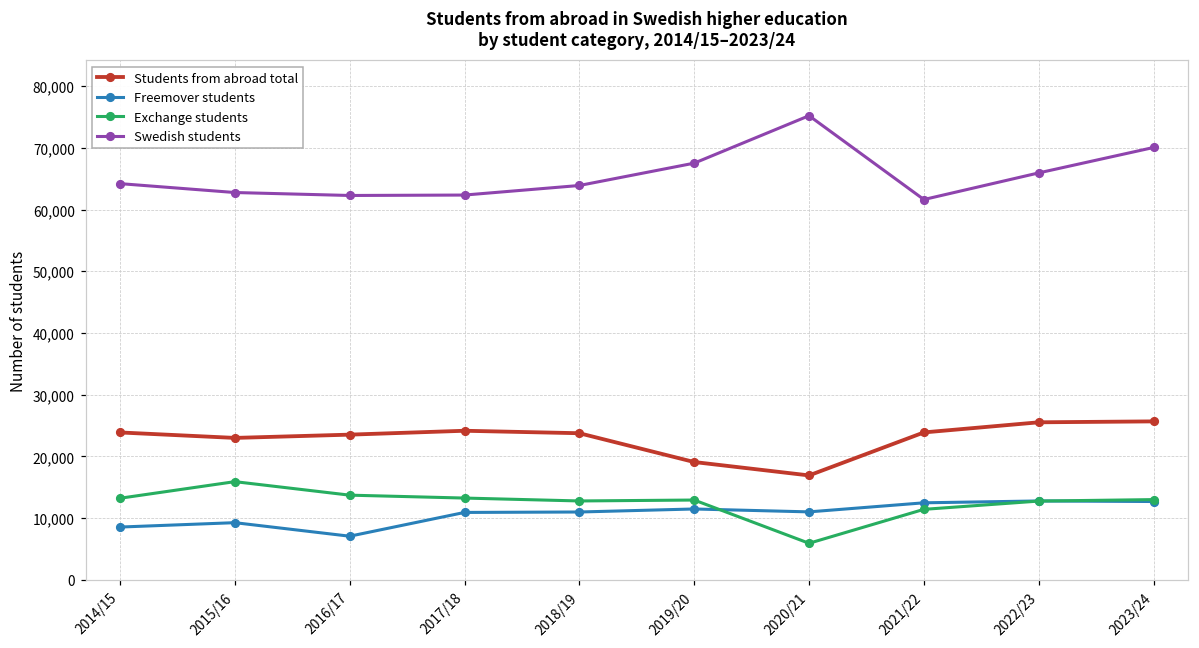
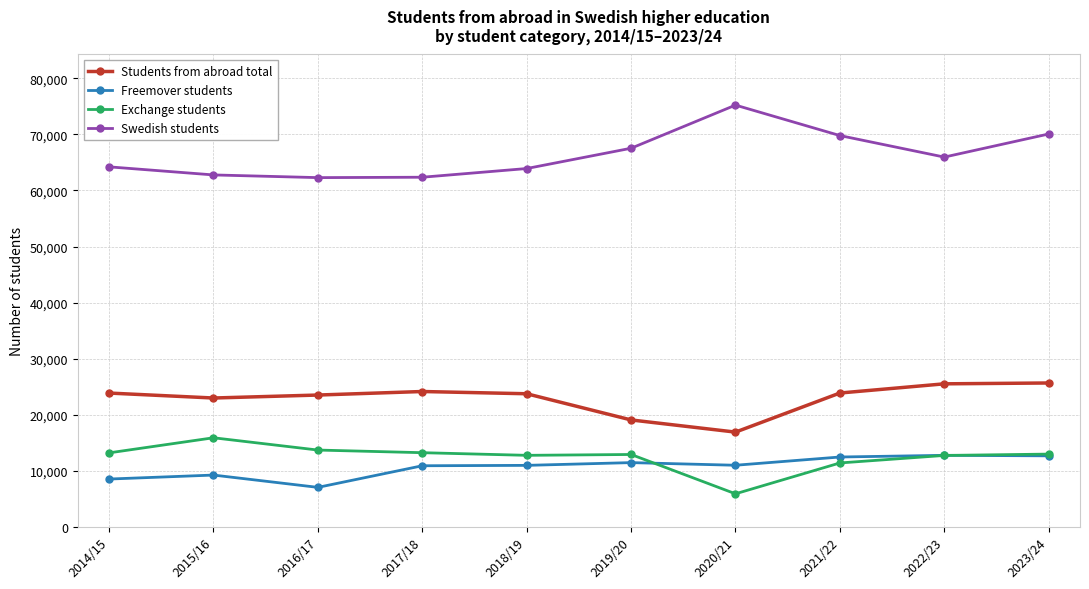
Swedish students, 2021/22: 62,000 -> 70,000
